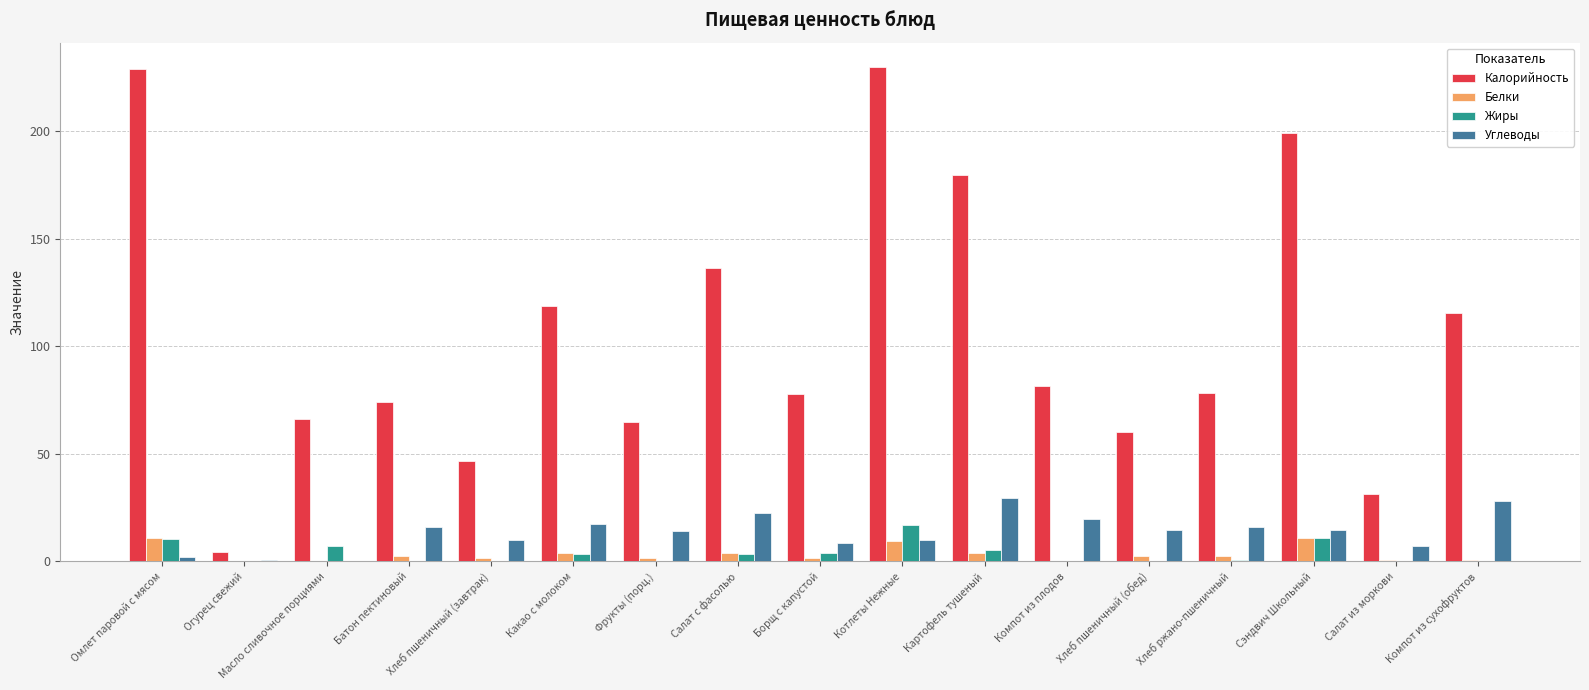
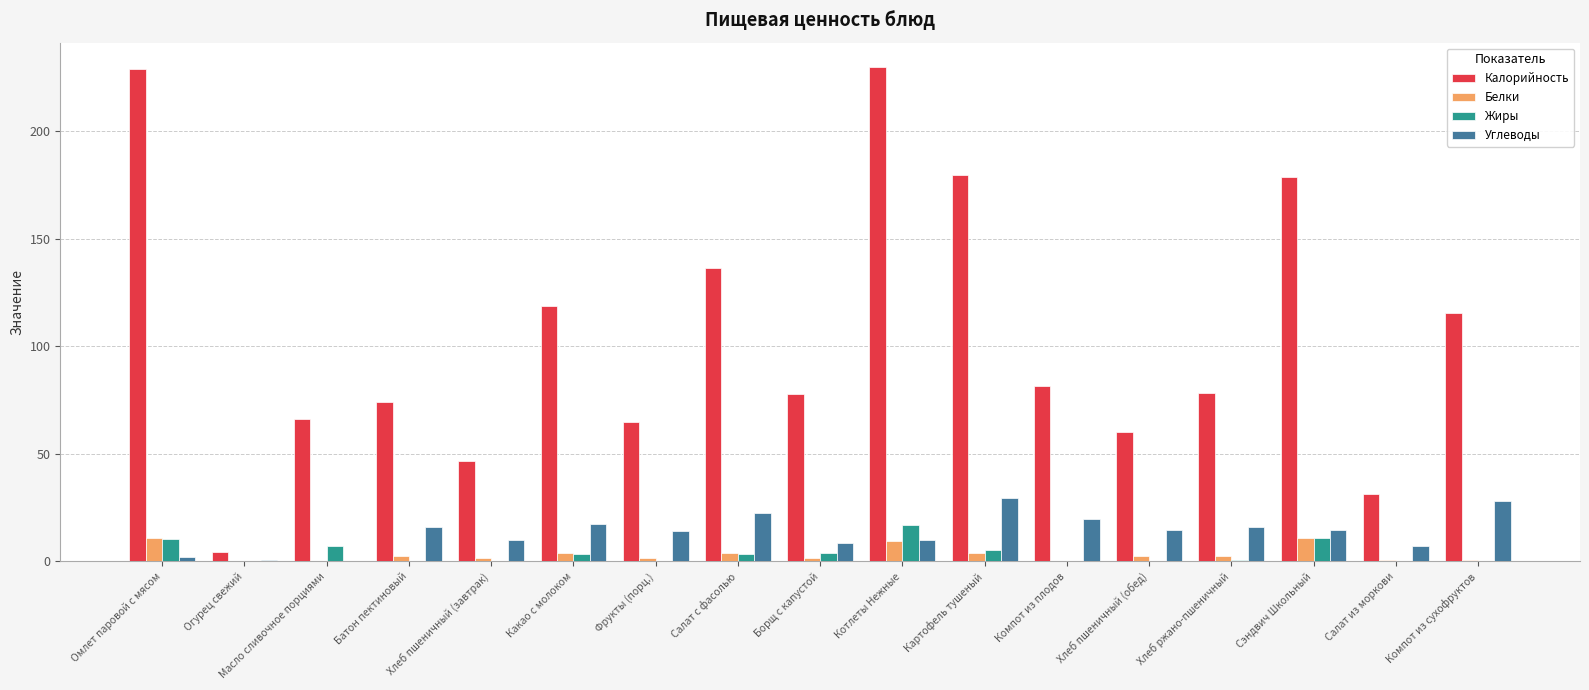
Калорийность, Сэндвич Школьный: 199 -> 179
